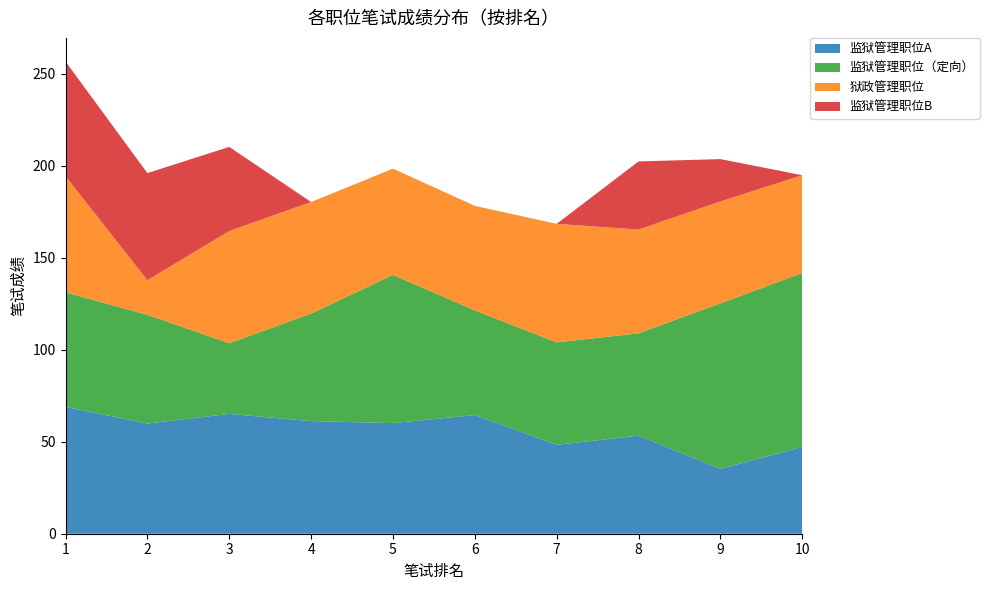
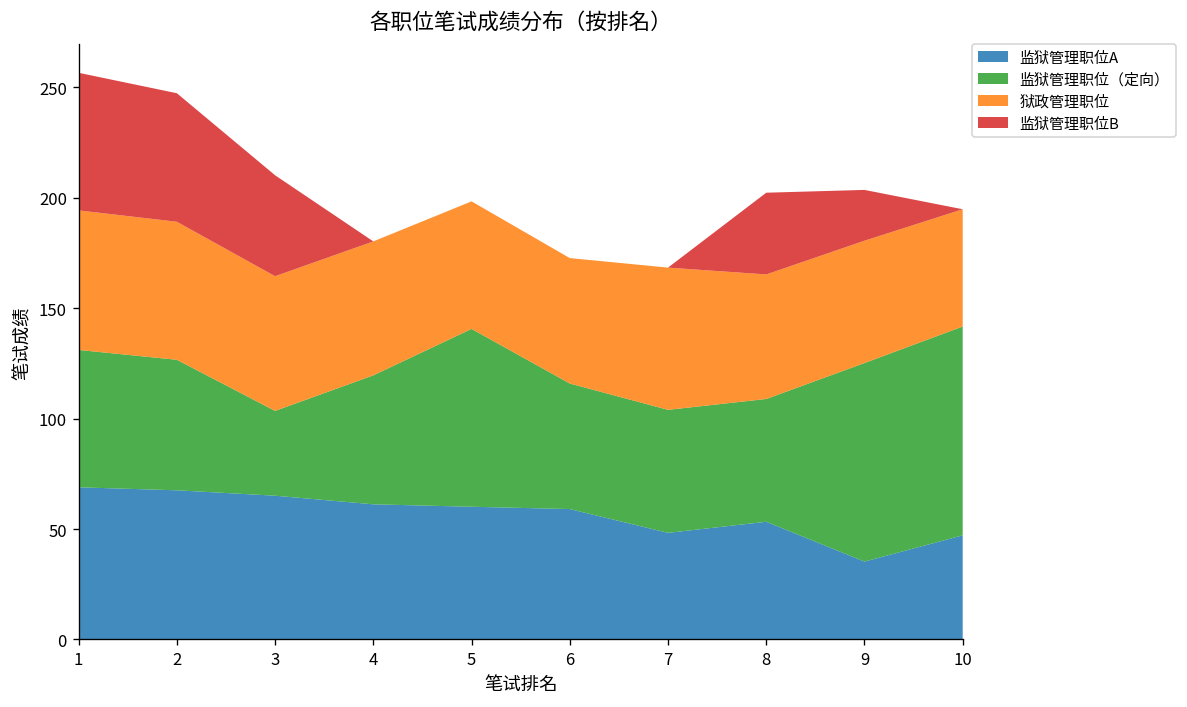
监狱管理职位A, 2: 60 -> 68
狱政管理职位, 2: 19 -> 63
监狱管理职位A, 6: 65 -> 59
